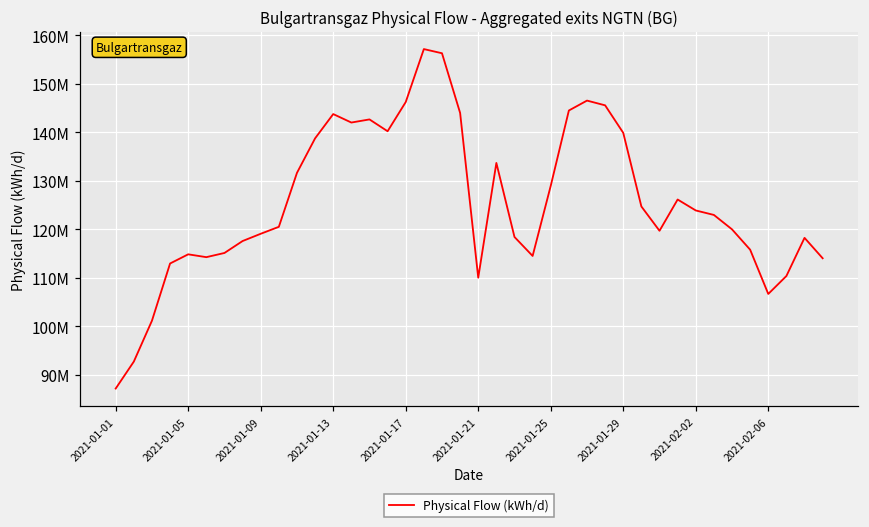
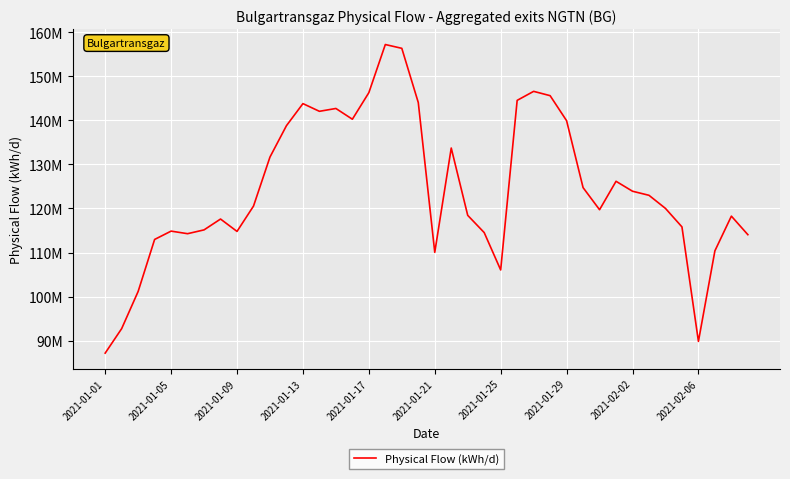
2021-01-09: 119000000 -> 115000000
2021-01-25: 129000000 -> 106000000
2021-02-06: 107000000 -> 90000000
